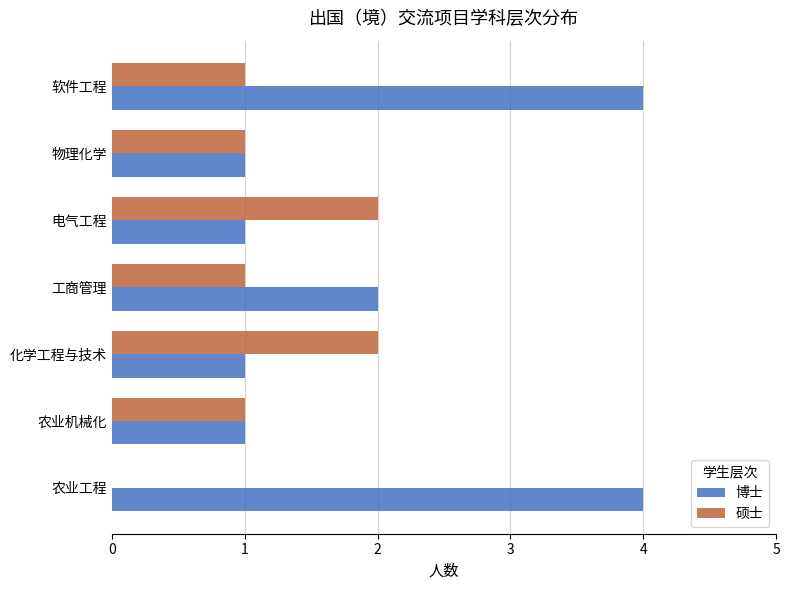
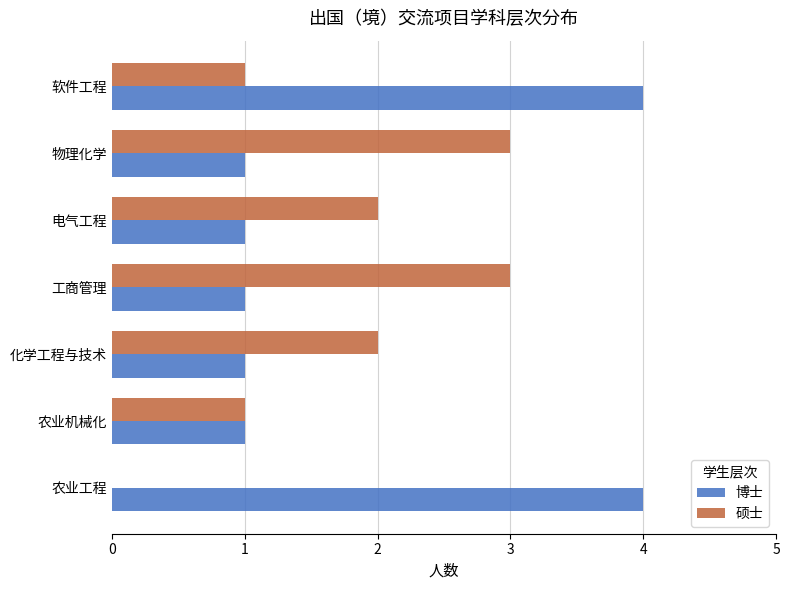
硕士, 物理化学: 1 -> 3
硕士, 工商管理: 1 -> 3
博士, 工商管理: 2 -> 1
